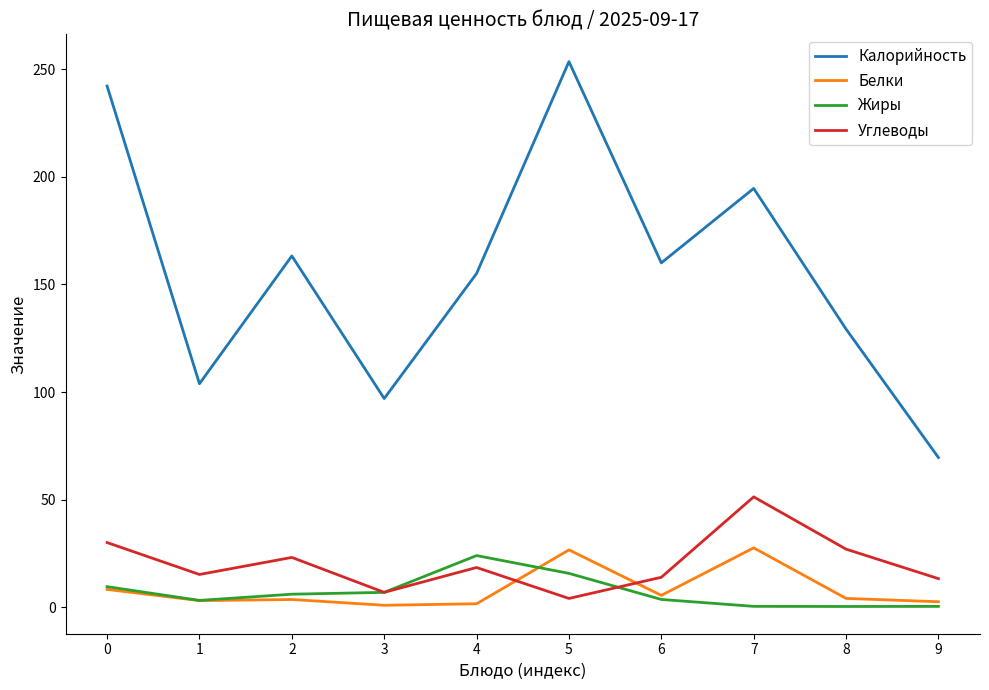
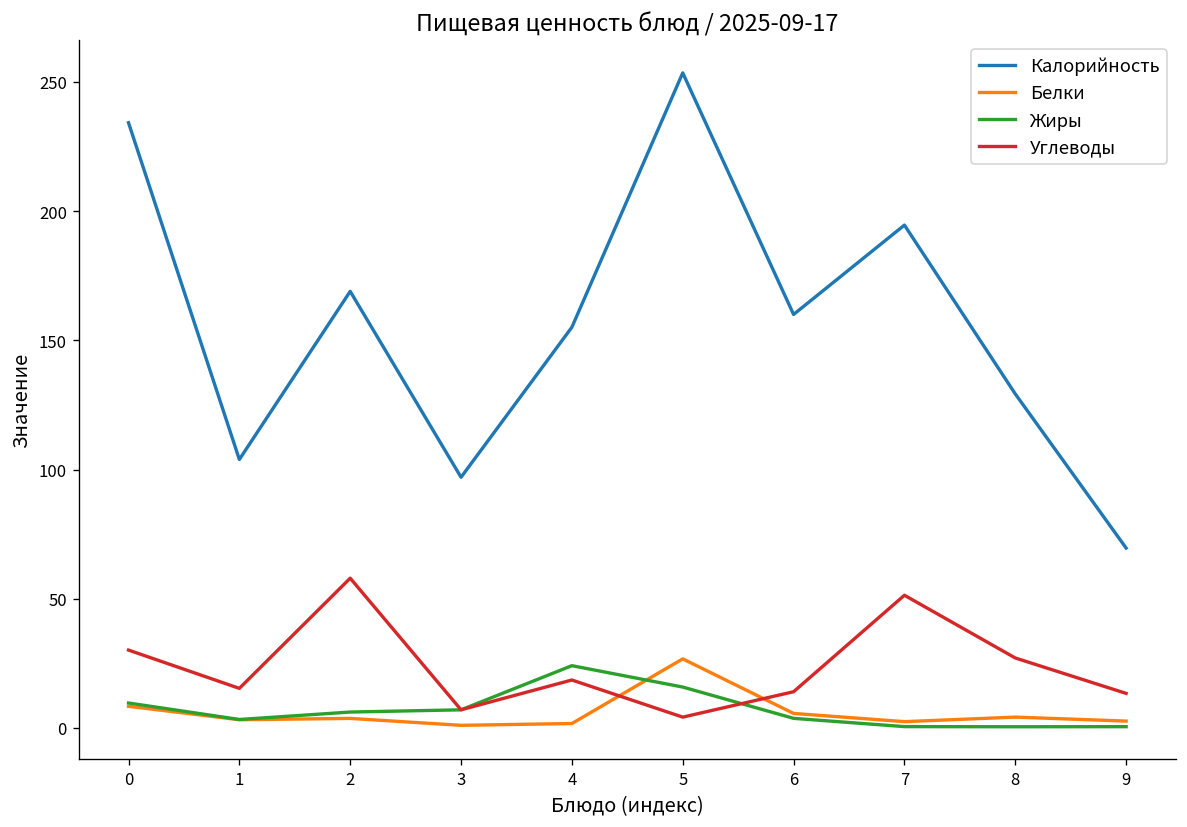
Калорийность, 0: 242 -> 234
Калорийность, 2: 163 -> 169
Углеводы, 2: 23 -> 58
Белки, 7: 28 -> 2
